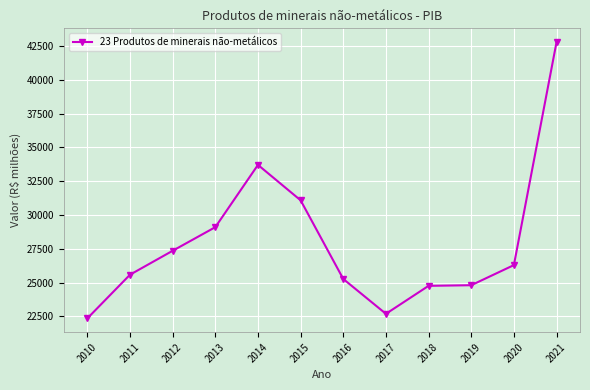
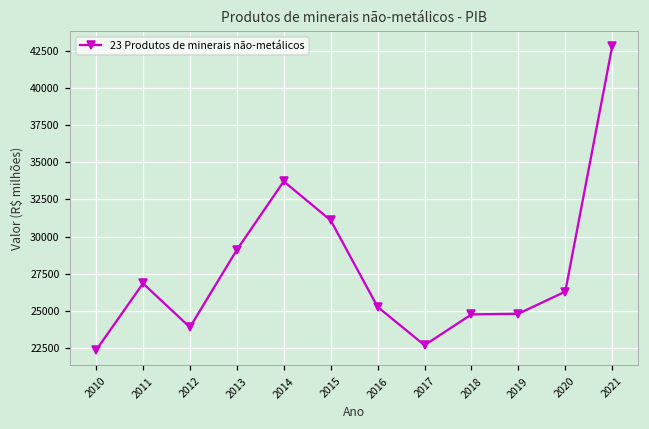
2011: 25600 -> 26800
2012: 27400 -> 23900
